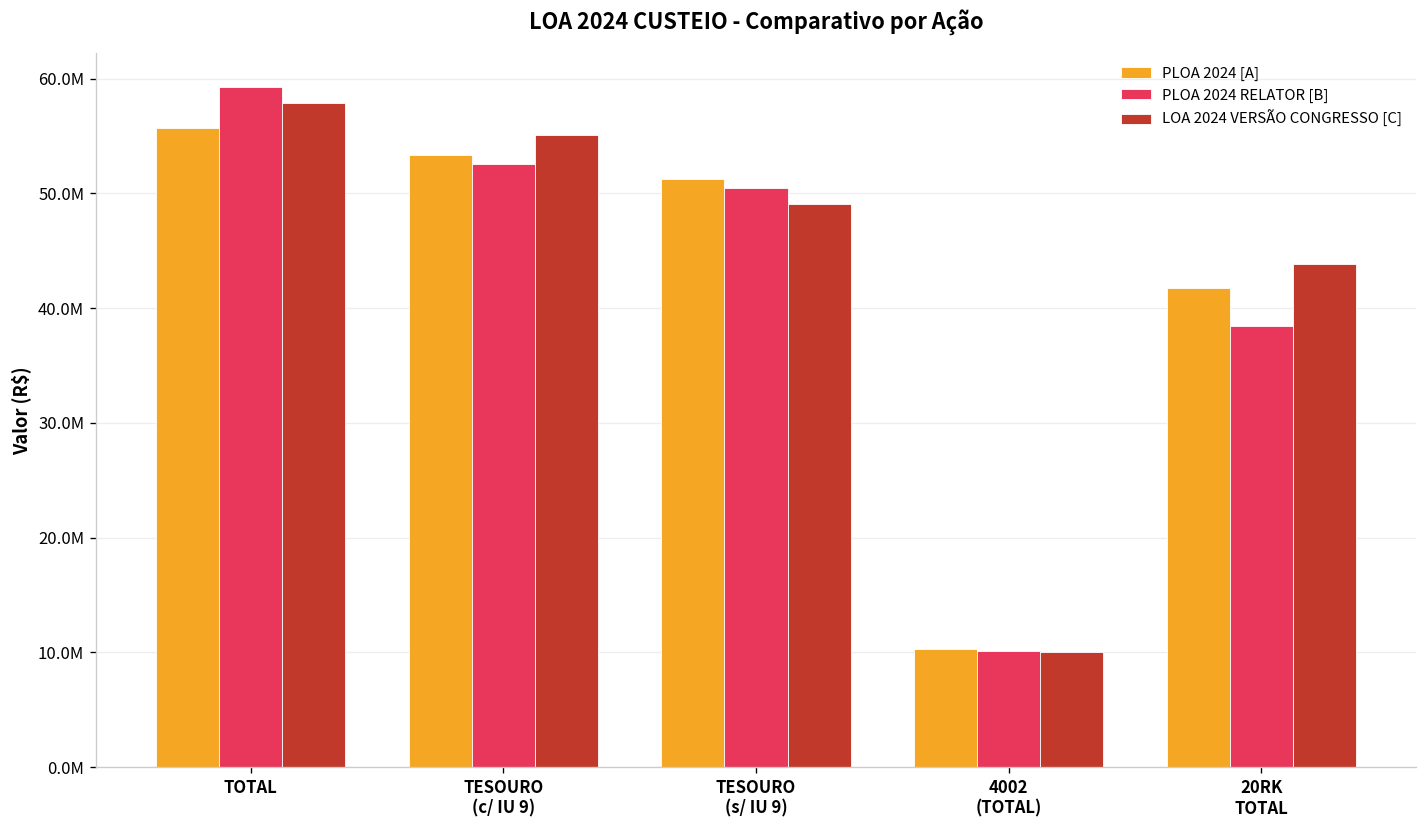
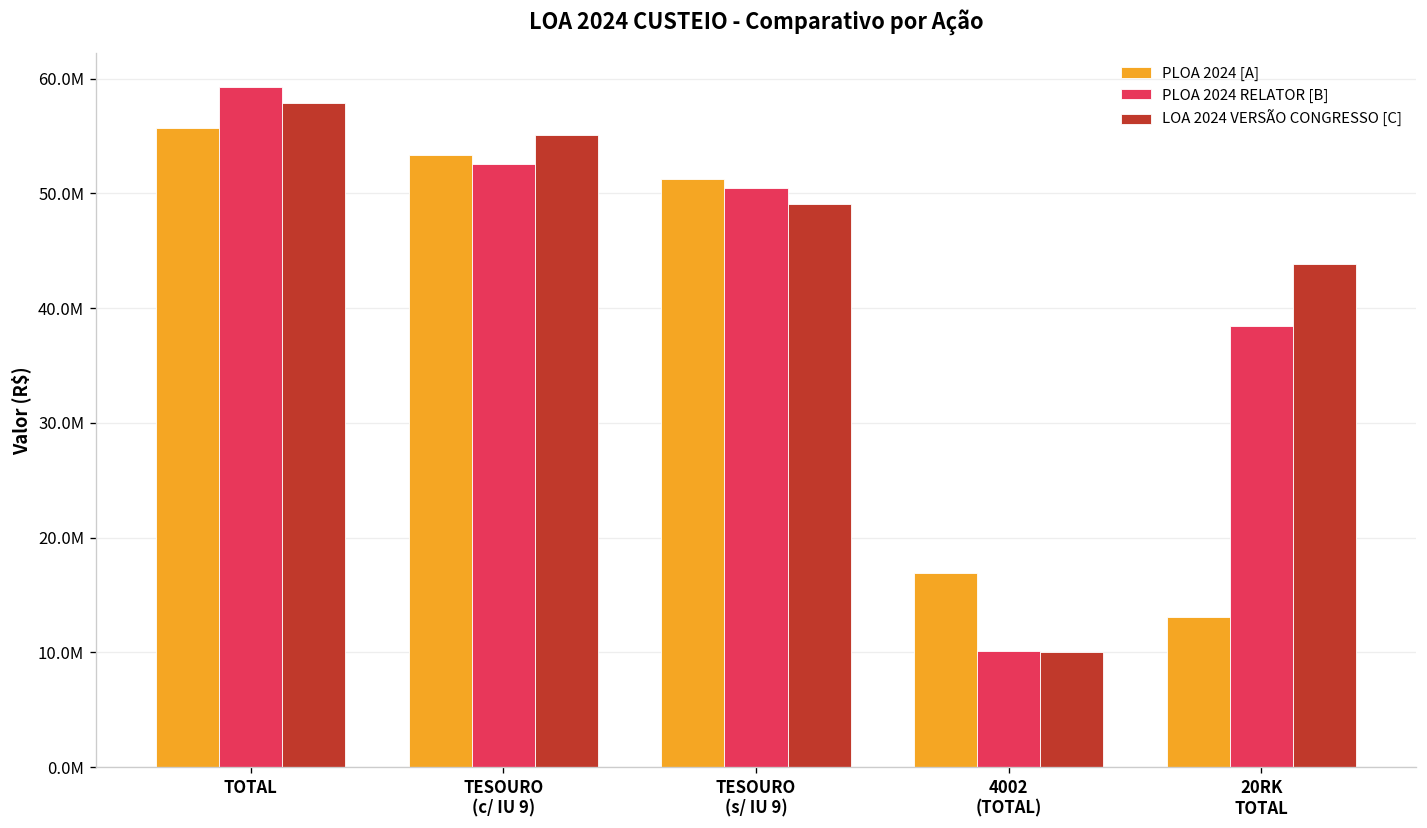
PLOA 2024 [A], 4002 (TOTAL): 10000000 -> 17000000
PLOA 2024 [A], 20RK TOTAL: 42000000 -> 13000000
